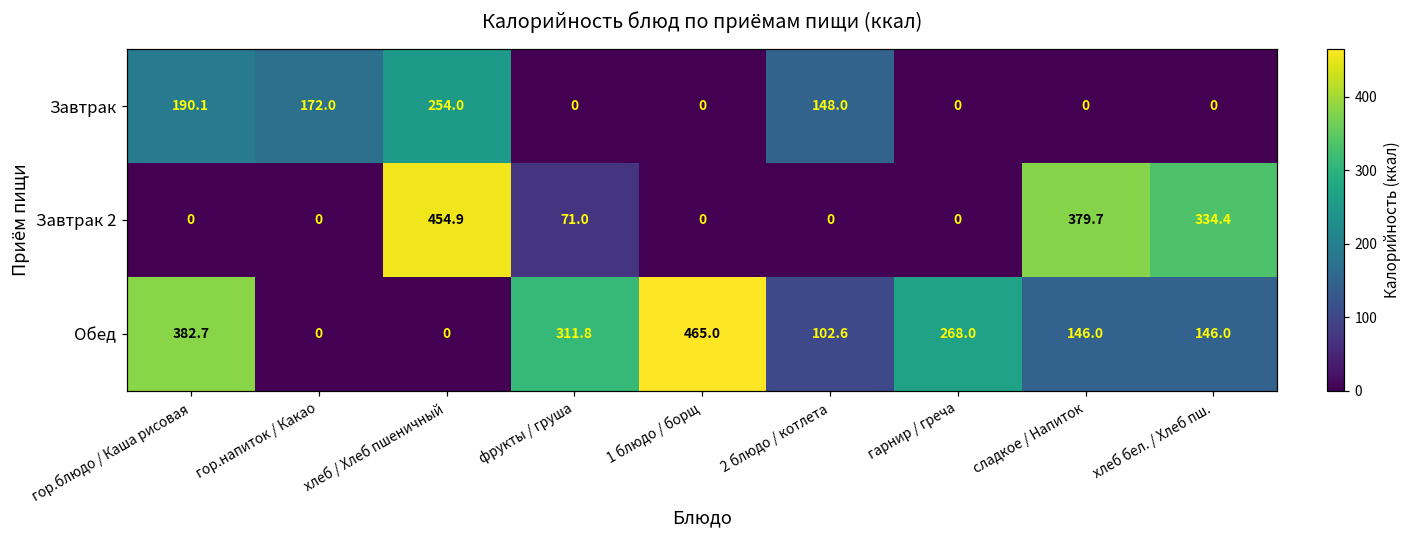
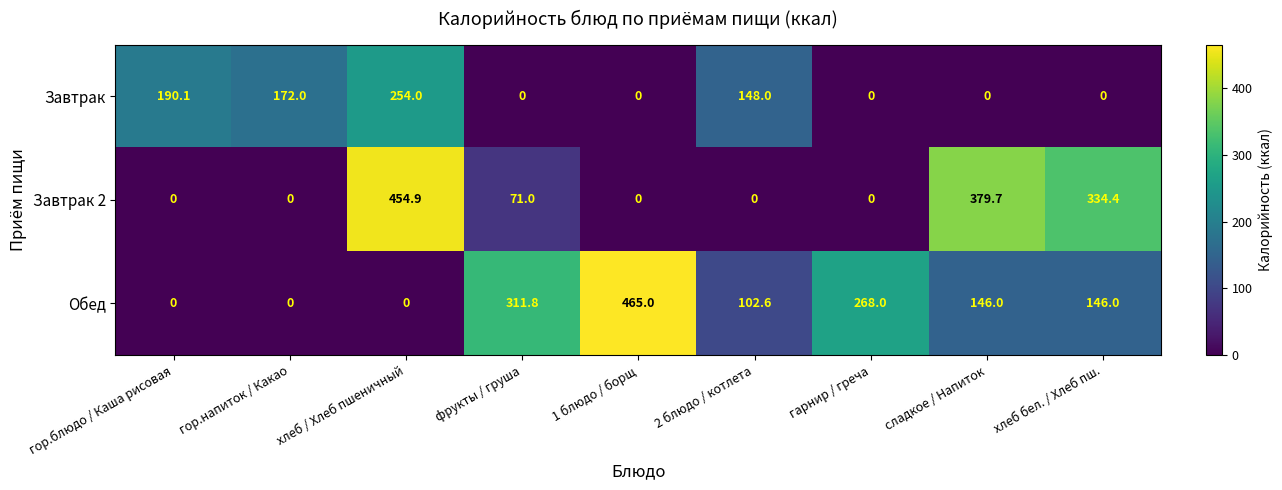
Обед, гор.блюдо / Каша рисовая: 382.7 -> 0
